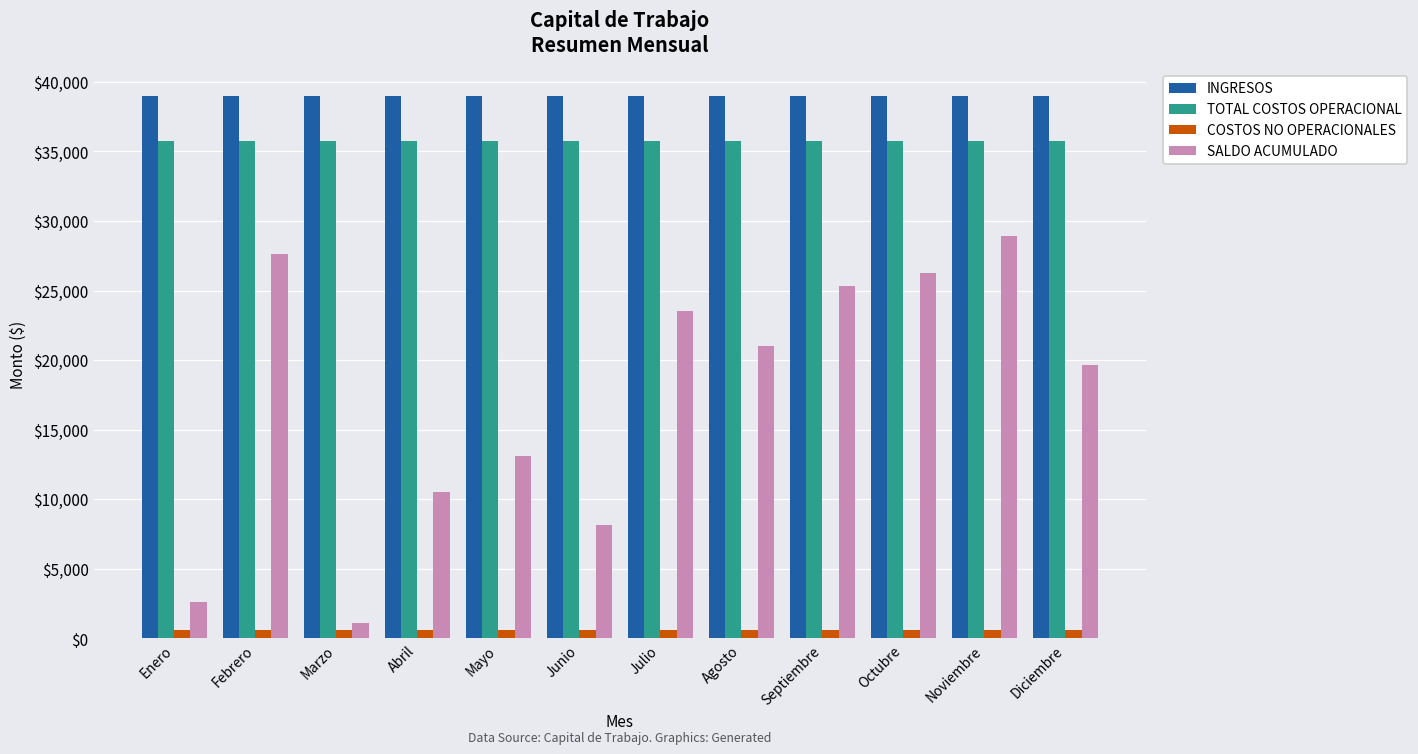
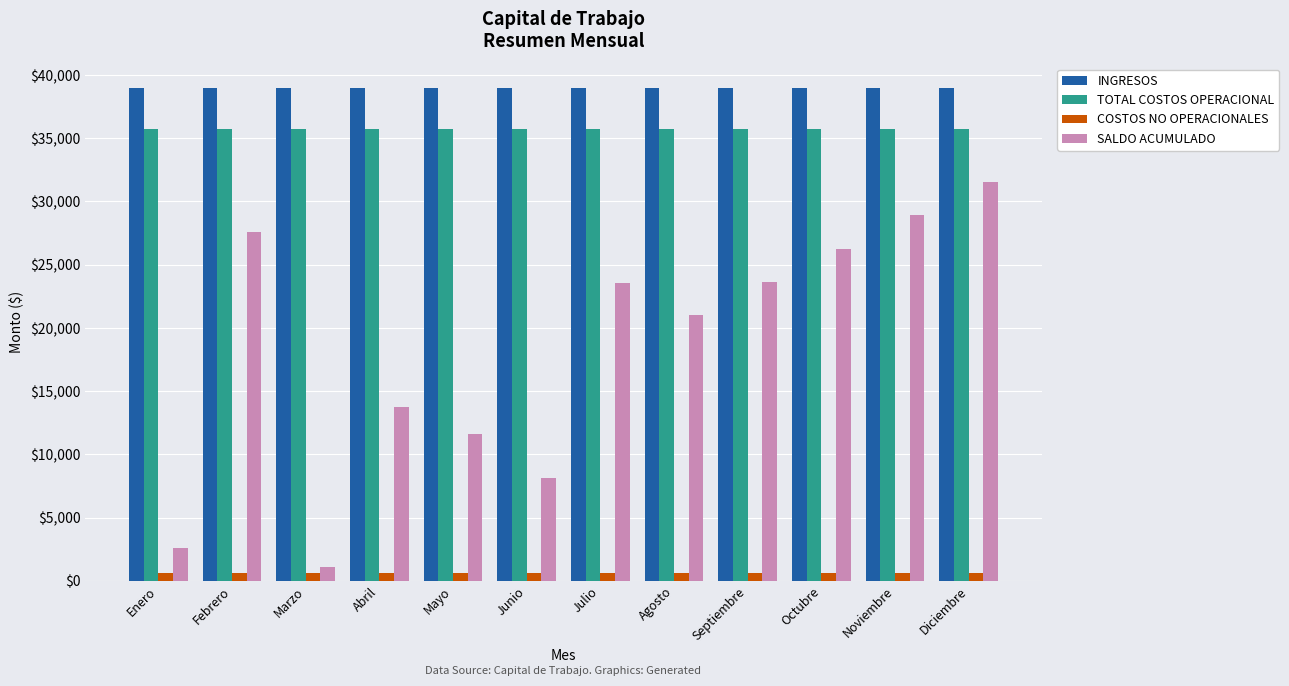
SALDO ACUMULADO, Abril: $10,500 -> $13,800
SALDO ACUMULADO, Mayo: $13,100 -> $11,600
SALDO ACUMULADO, Septiembre: $25,300 -> $23,600
SALDO ACUMULADO, Diciembre: $19,700 -> $31,500
